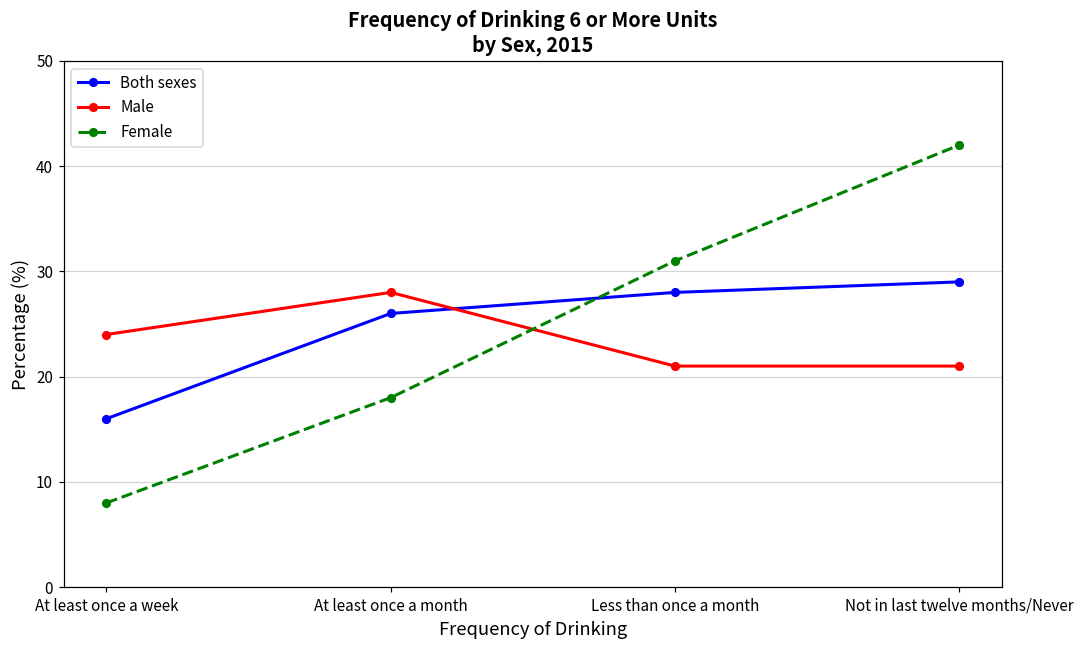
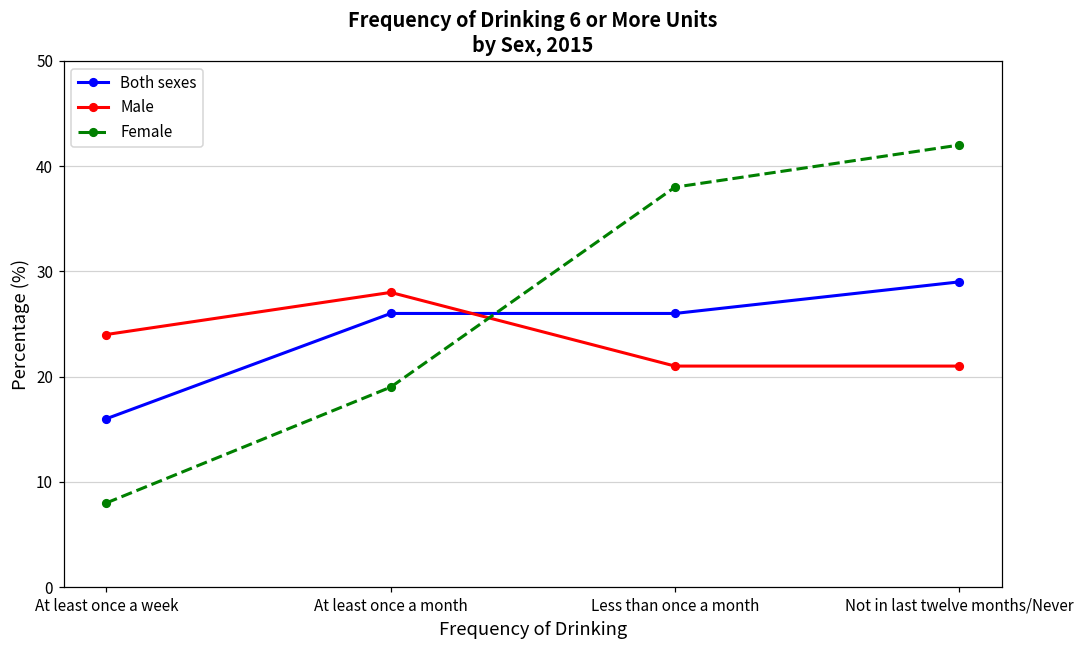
Female, At least once a month: 18 -> 19
Both sexes, Less than once a month: 28 -> 26
Female, Less than once a month: 31 -> 38
